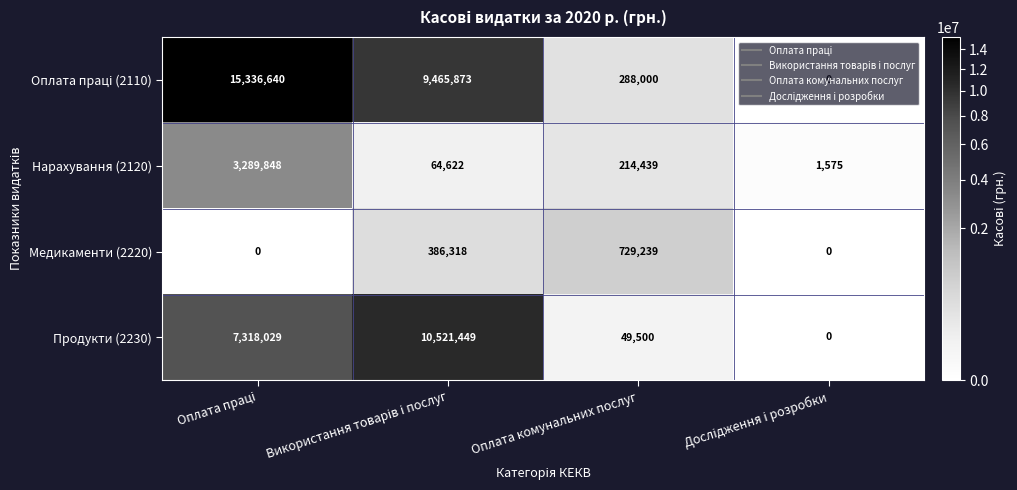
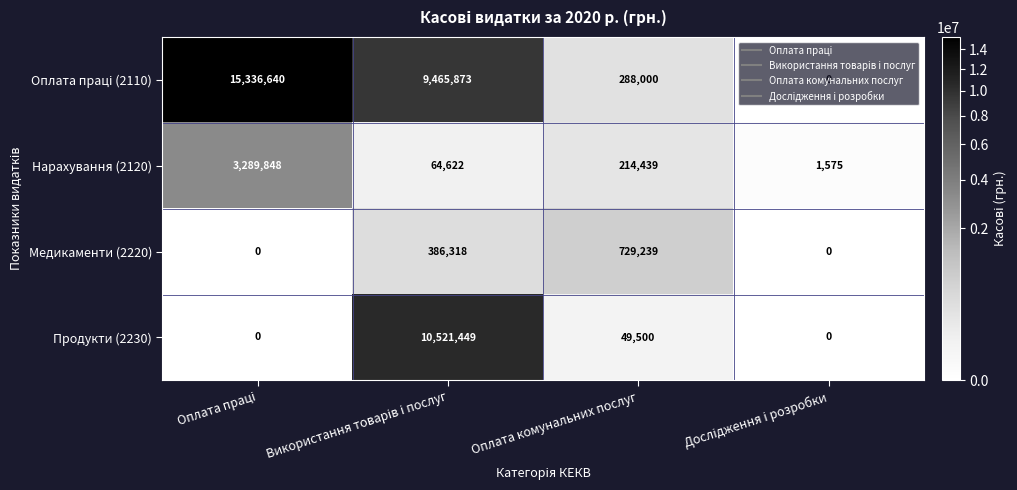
Продукти (2230), Оплата праці: 7,318,029 -> 0
